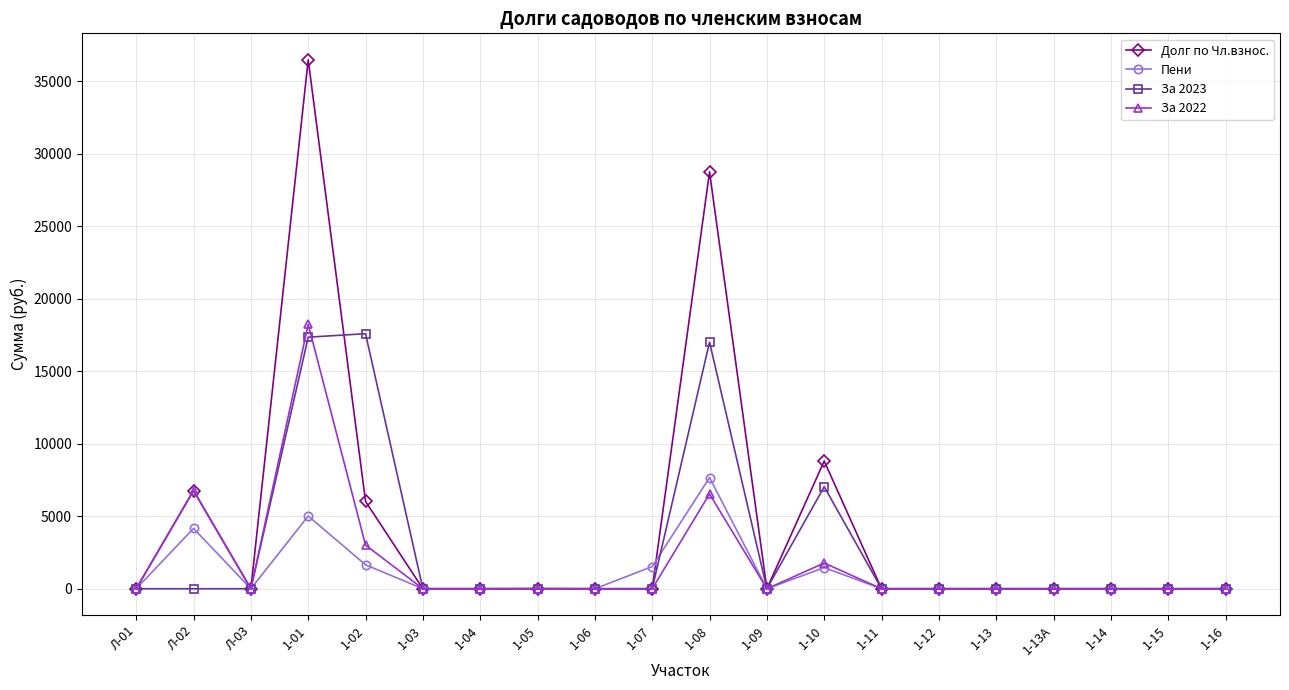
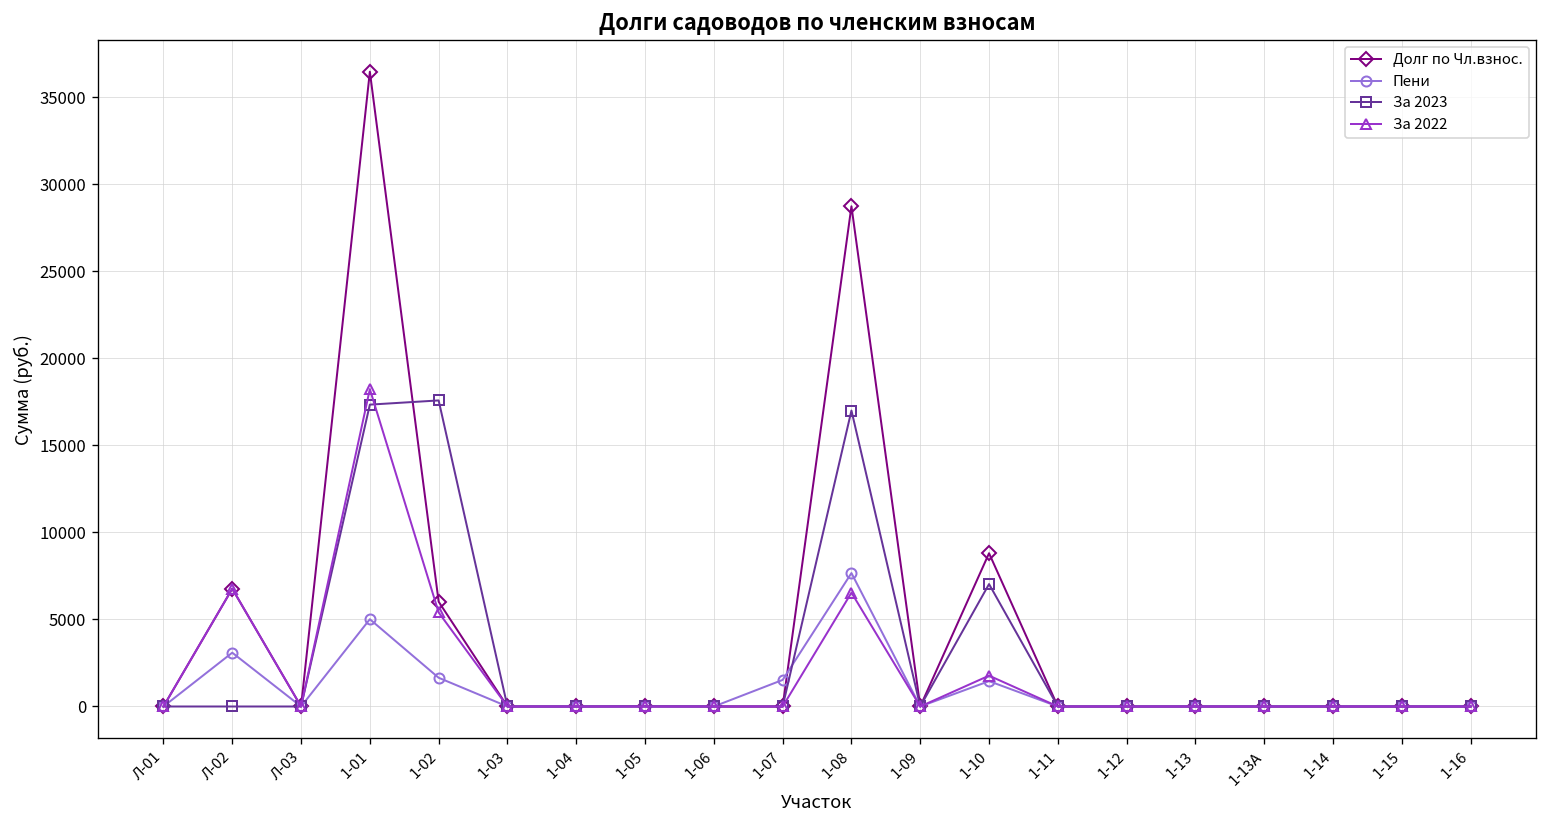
Пени, Л-02: 4200 -> 3100
За 2022, 1-02: 3000 -> 5400
